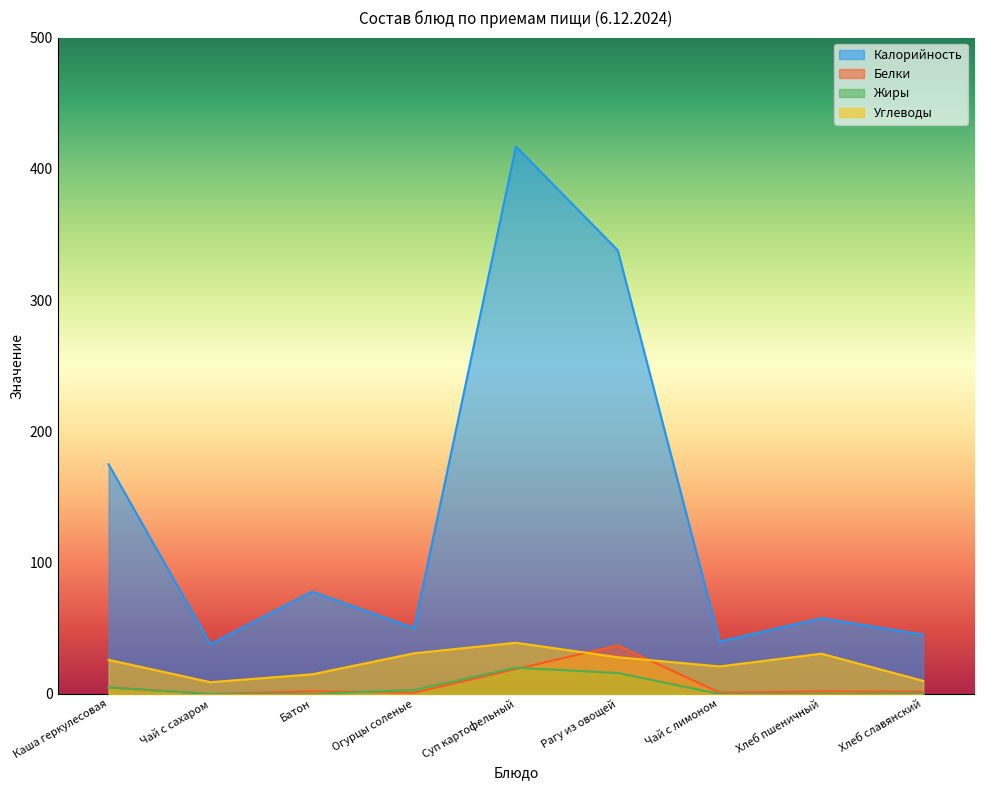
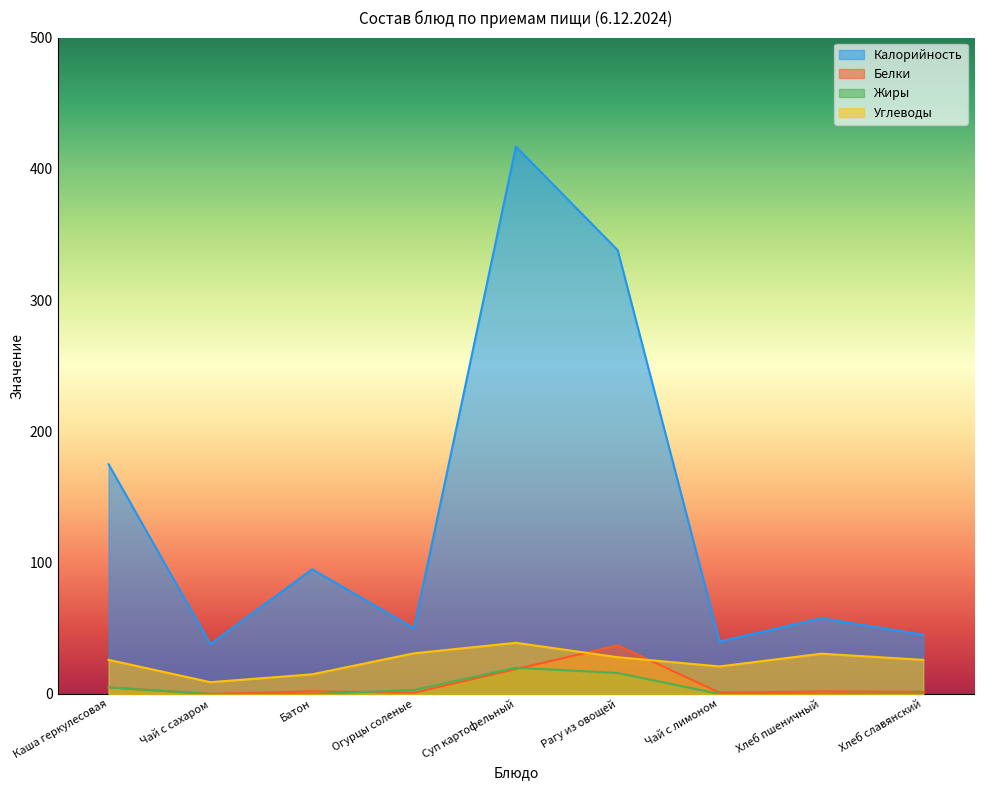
Калорийность, Батон: 78 -> 95
Углеводы, Хлеб славянский: 10 -> 26
